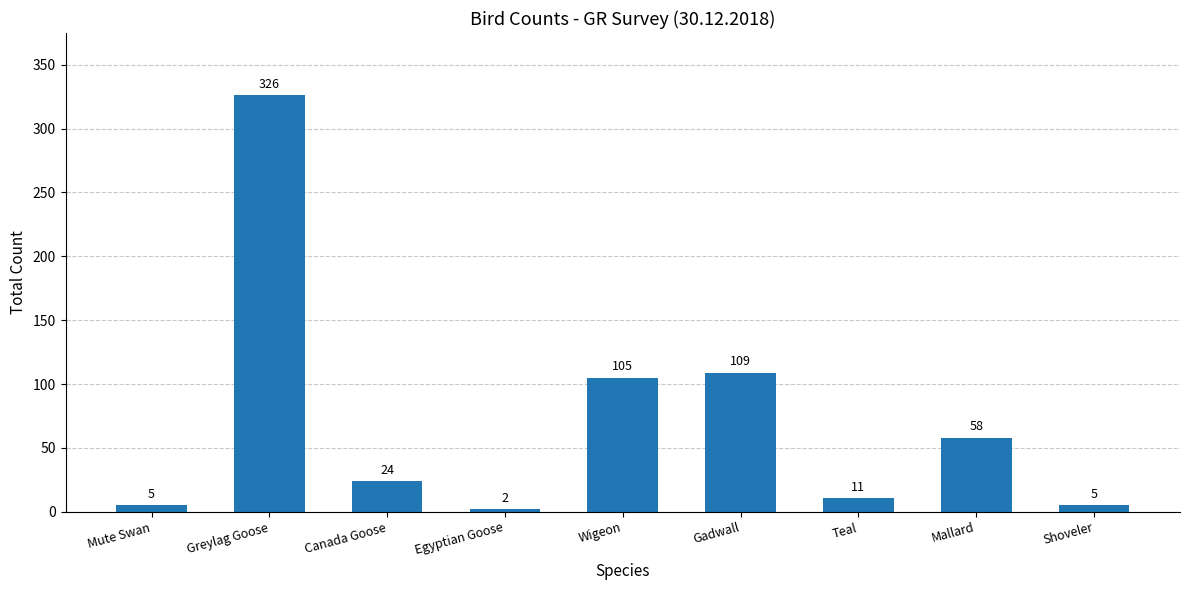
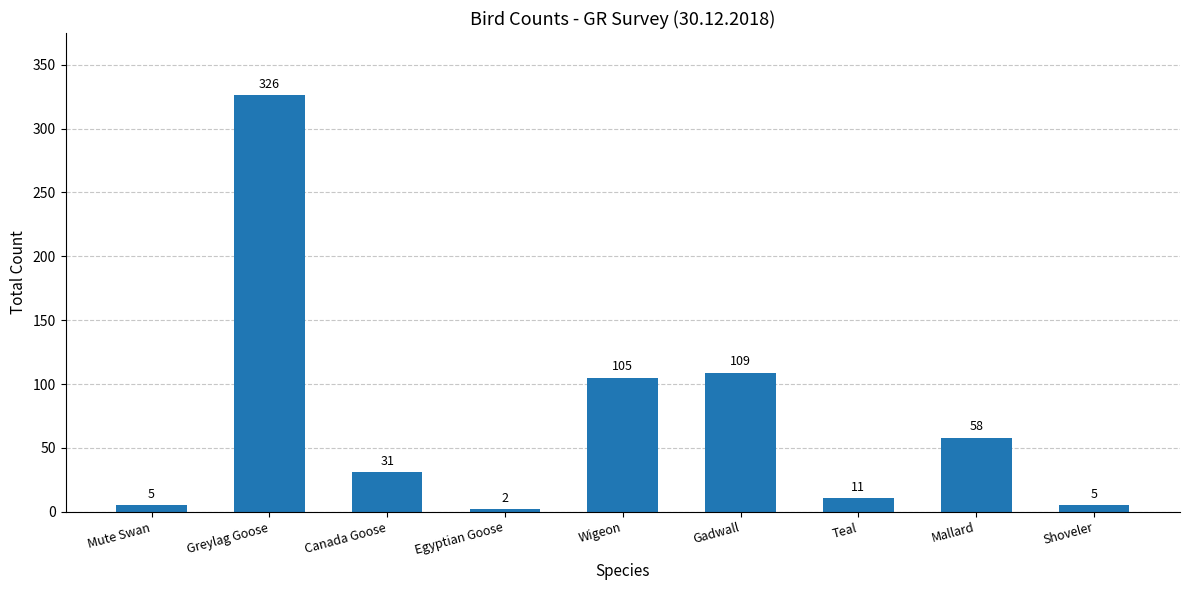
Canada Goose: 24 -> 31
